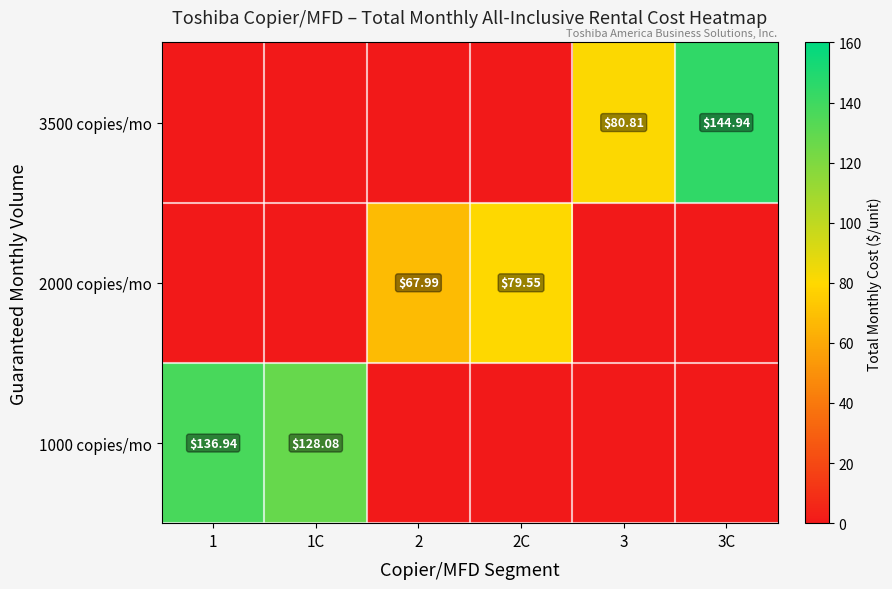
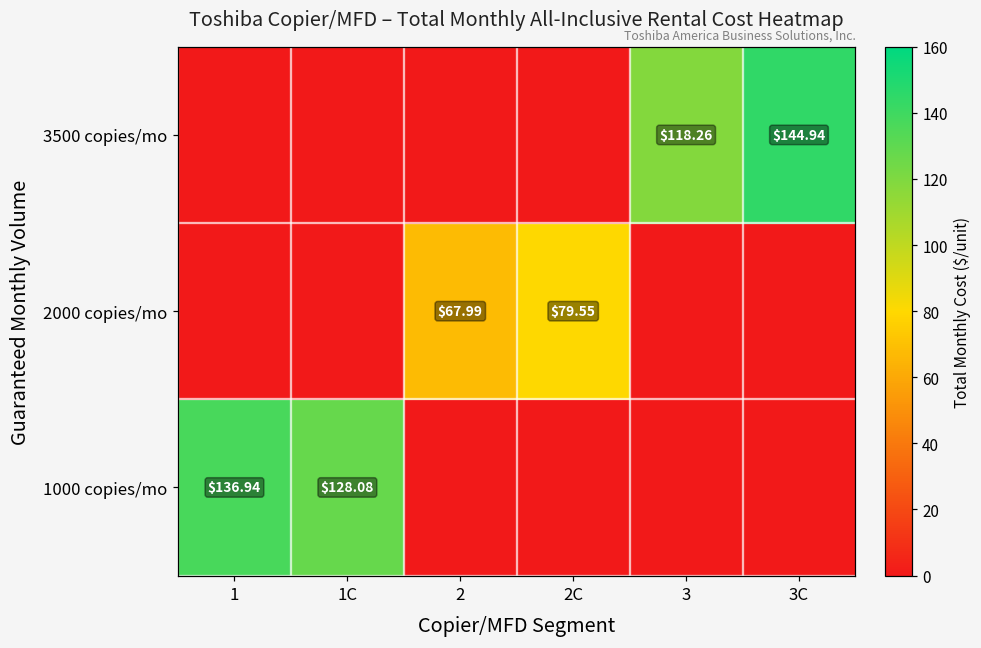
3500 copies/mo, 3: $80.81 -> $118.26
